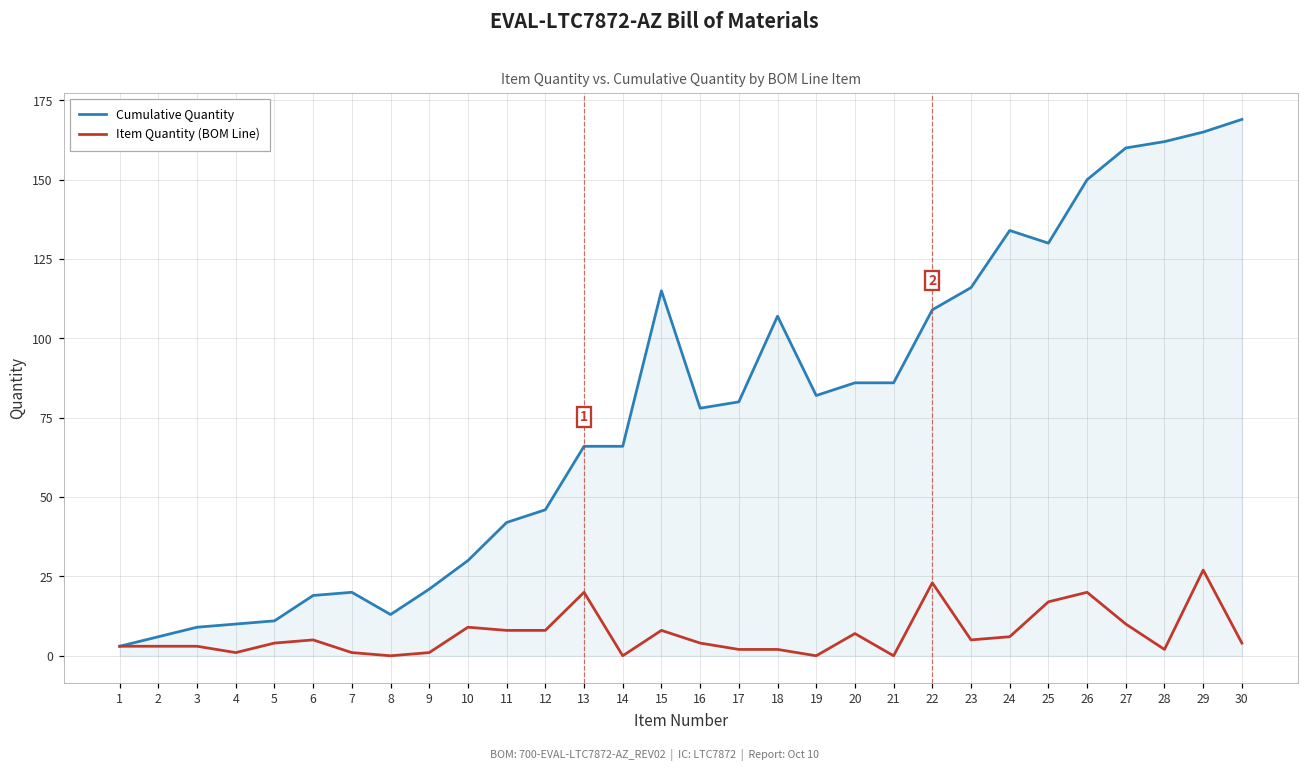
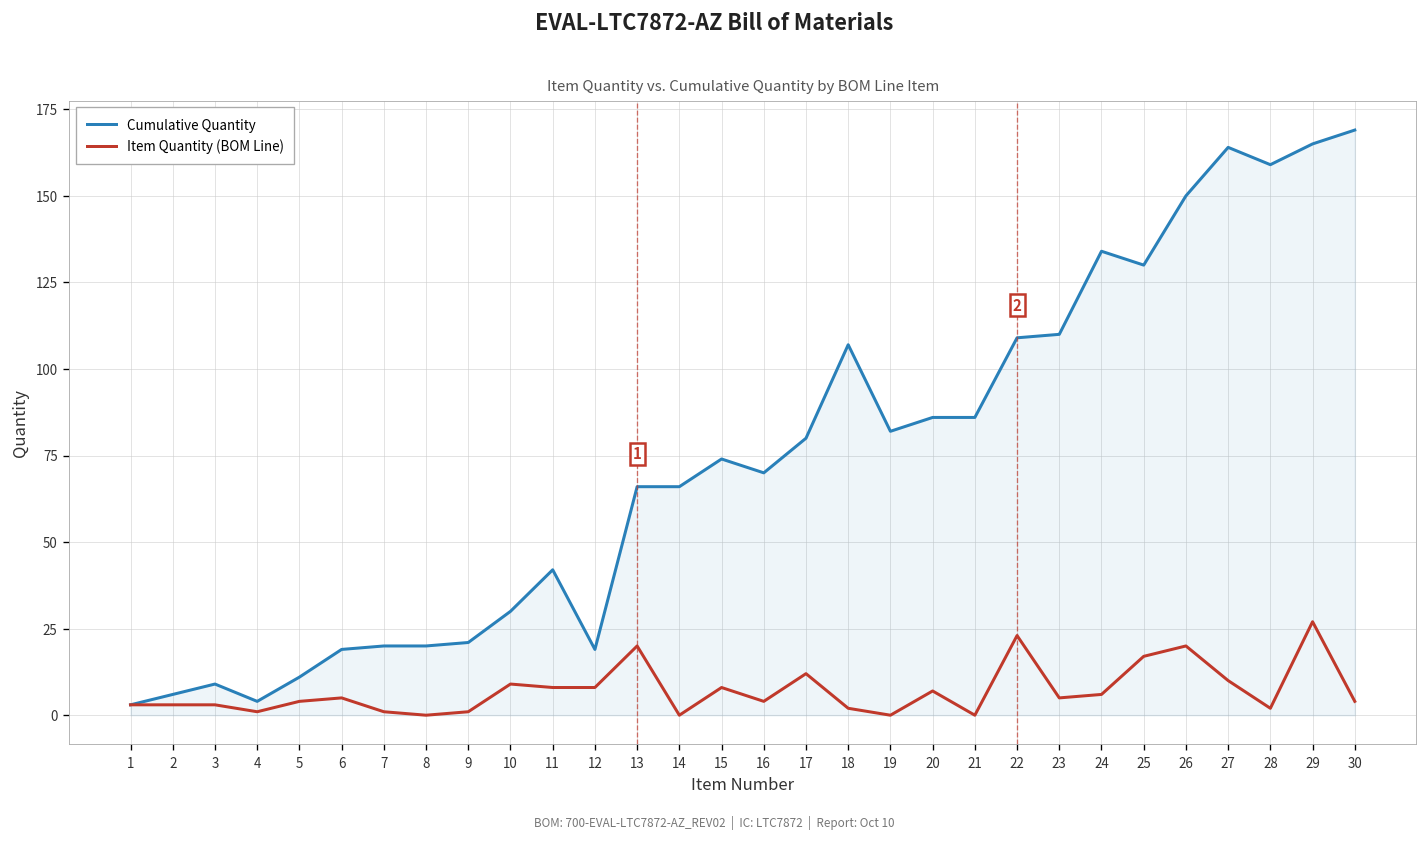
Cumulative Quantity, 4: 10 -> 4
Cumulative Quantity, 8: 13 -> 20
Cumulative Quantity, 12: 46 -> 19
Cumulative Quantity, 15: 115 -> 74
Cumulative Quantity, 16: 78 -> 70
Item Quantity (BOM Line), 17: 2 -> 12
Cumulative Quantity, 23: 116 -> 110
Cumulative Quantity, 27: 160 -> 164
Cumulative Quantity, 28: 162 -> 159
